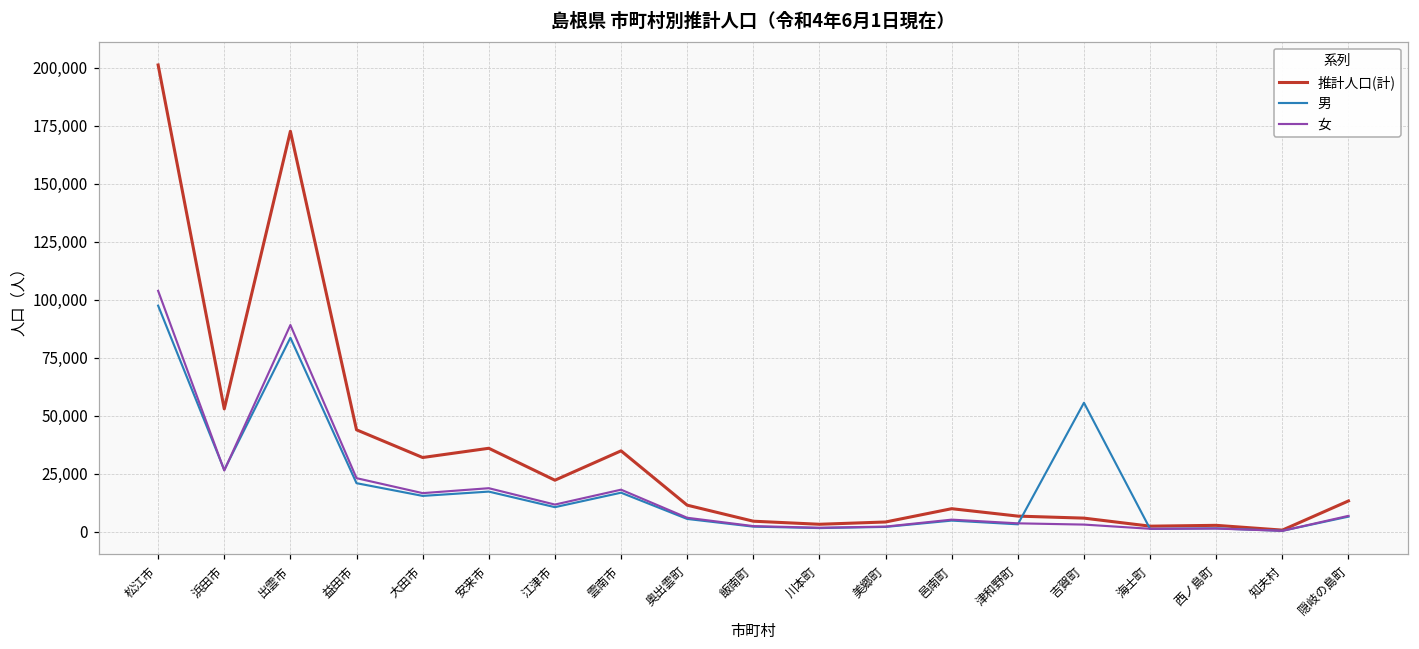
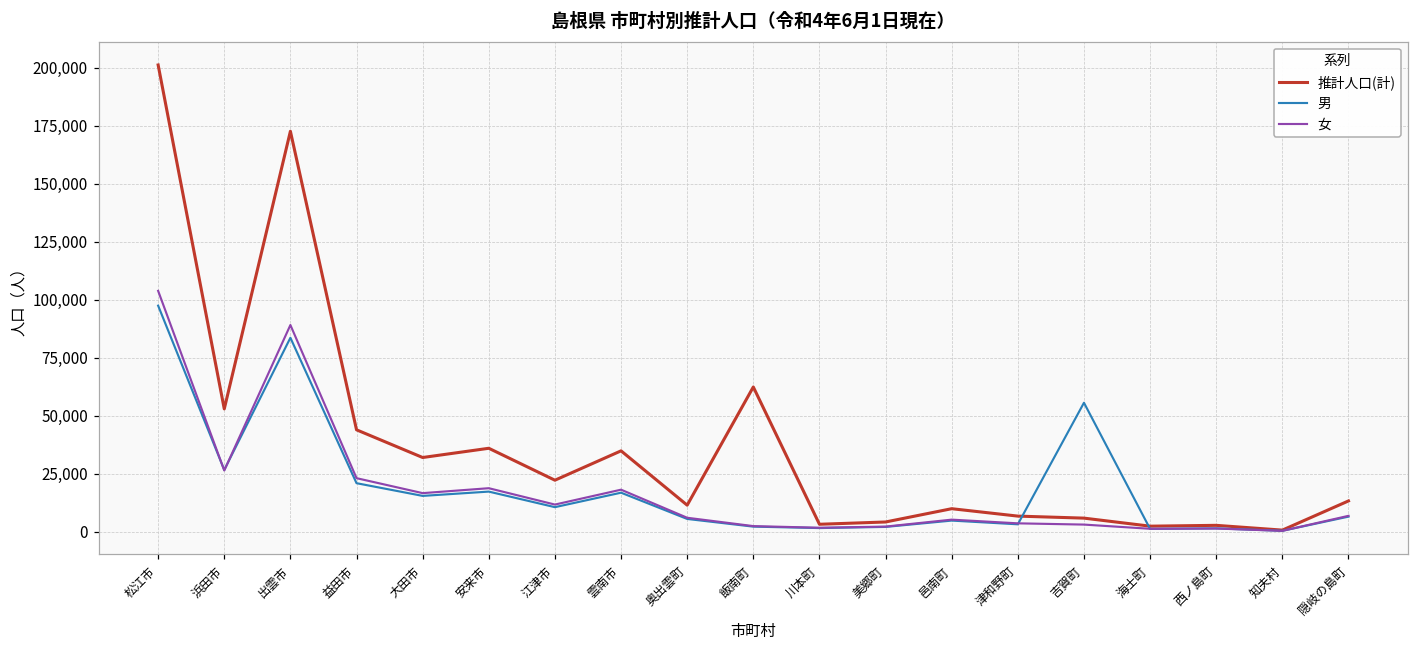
推計人口(計), 飯南町: 4,000 -> 62,000
